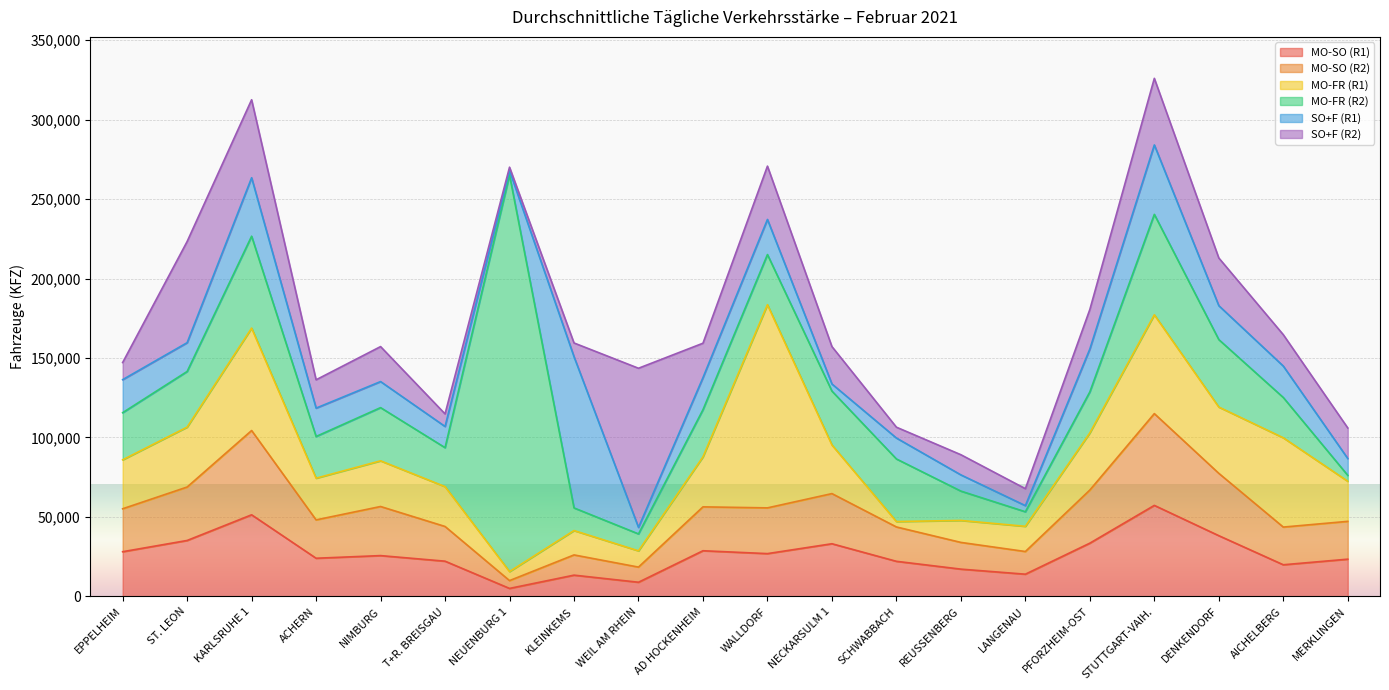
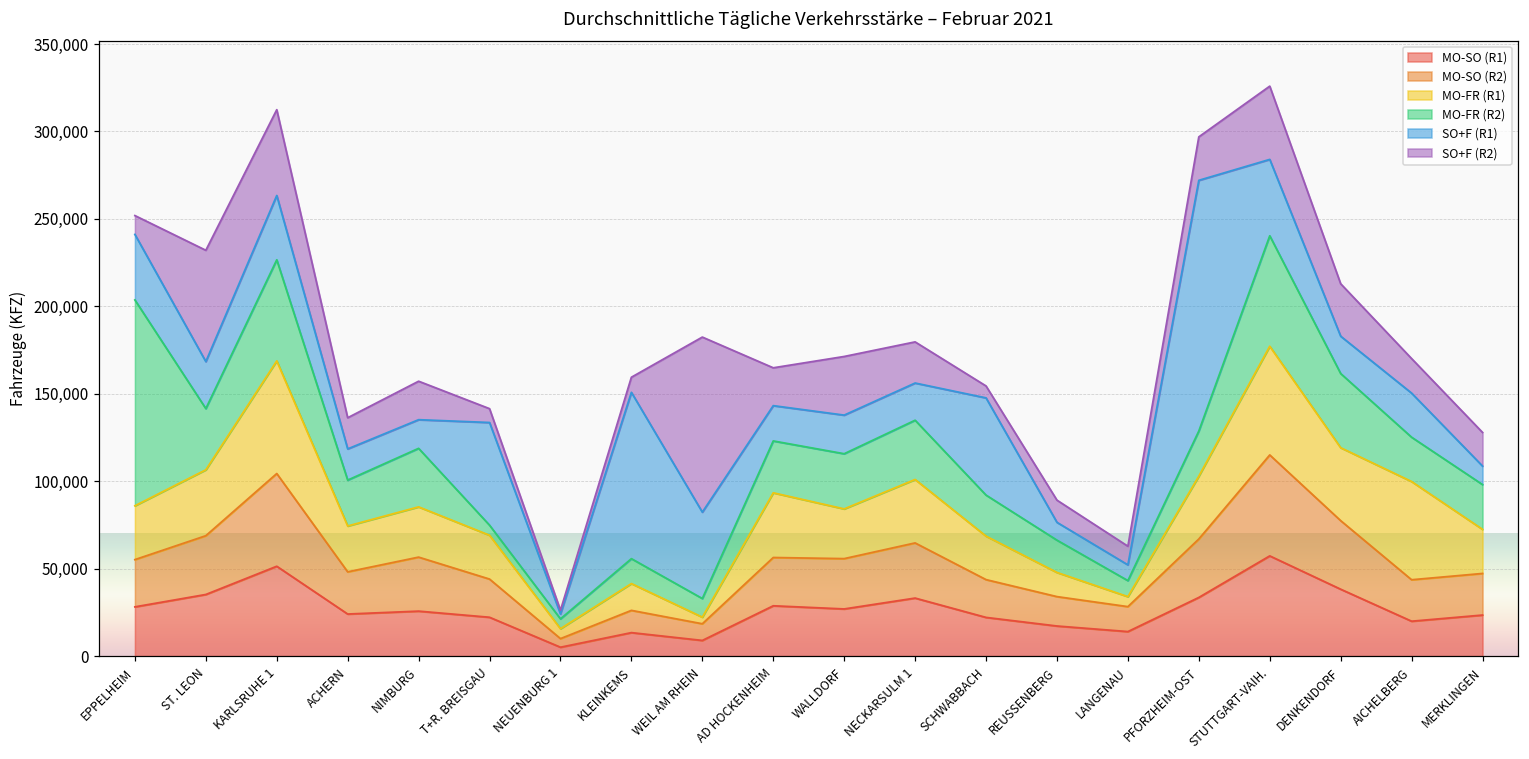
MO-FR (R2), EPPELHEIM: 30,000 -> 118,000
SO+F (R1), EPPELHEIM: 21,000 -> 37,000
SO+F (R1), ST. LEON: 18,000 -> 27,000
MO-FR (R2), T+R. BREISGAU: 25,000 -> 6,000
SO+F (R1), T+R. BREISGAU: 13,000 -> 59,000
MO-FR (R2), NEUENBURG 1: 249,000 -> 6,000
MO-FR (R1), WEIL AM RHEIN: 10,000 -> 4,000
SO+F (R1), WEIL AM RHEIN: 4,000 -> 49,000
MO-FR (R1), AD HOCKENHEIM: 31,000 -> 37,000
MO-FR (R1), WALLDORF: 128,000 -> 28,000
MO-FR (R1), NECKARSULM 1: 31,000 -> 36,000
SO+F (R1), NECKARSULM 1: 4,000 -> 21,000
MO-FR (R1), SCHWABBACH: 3,000 -> 25,000
MO-FR (R2), SCHWABBACH: 39,000 -> 23,000
SO+F (R1), SCHWABBACH: 13,000 -> 56,000
MO-FR (R1), LANGENAU: 16,000 -> 6,000
SO+F (R1), LANGENAU: 4,000 -> 9,000
SO+F (R1), PFORZHEIM-OST: 27,000 -> 143,000
SO+F (R1), AICHELBERG: 20,000 -> 25,000
MO-FR (R2), MERKLINGEN: 4,000 -> 26,000
